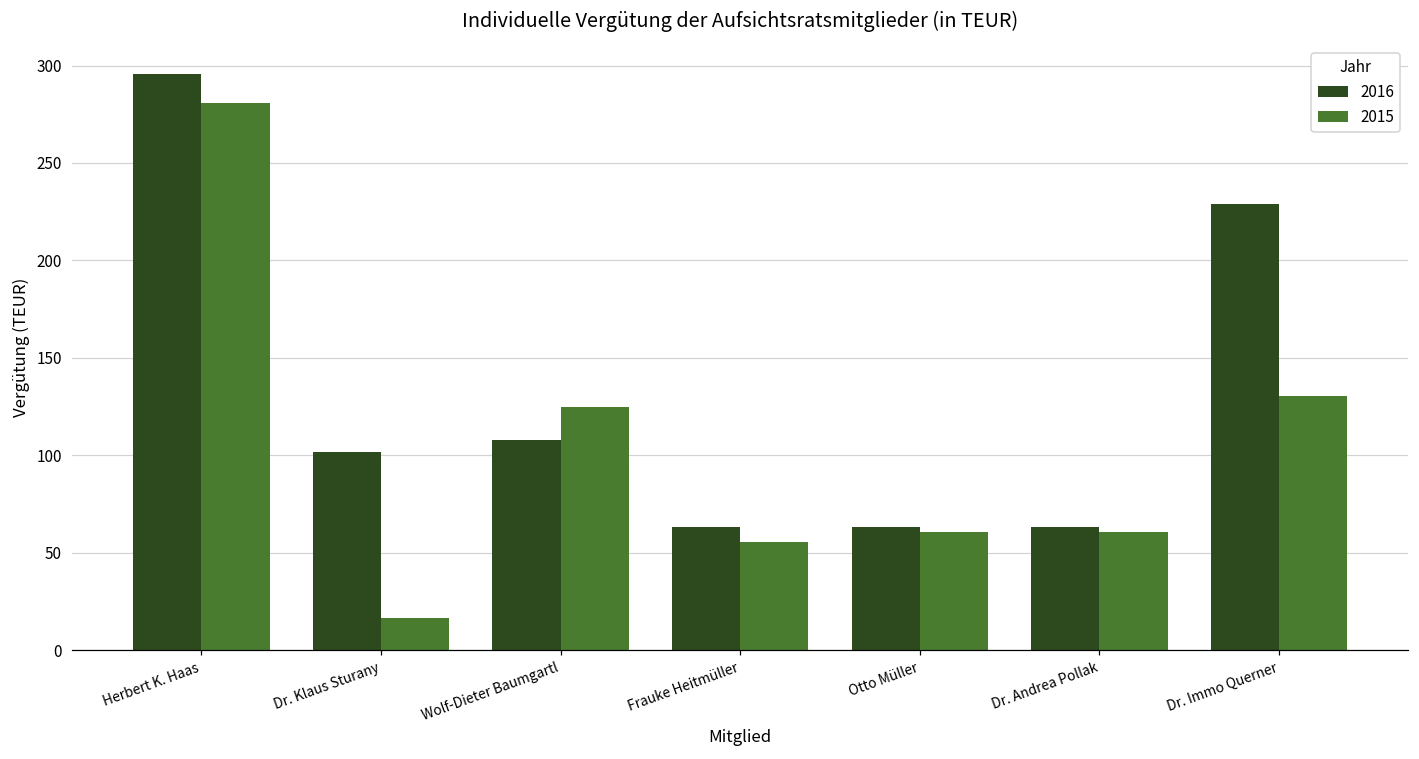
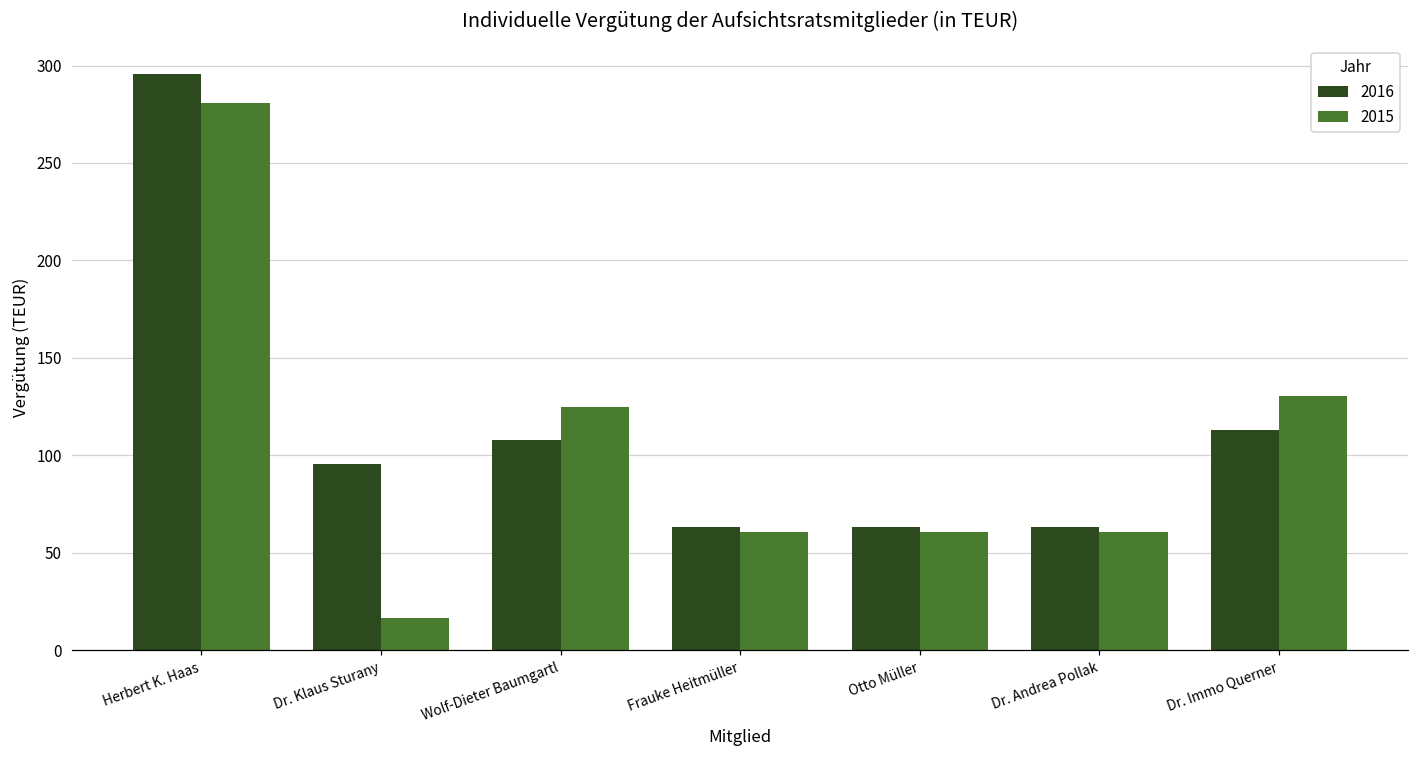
2016, Dr. Klaus Sturany: 102 -> 96
2015, Frauke Heitmüller: 56 -> 61
2016, Dr. Immo Querner: 229 -> 113
